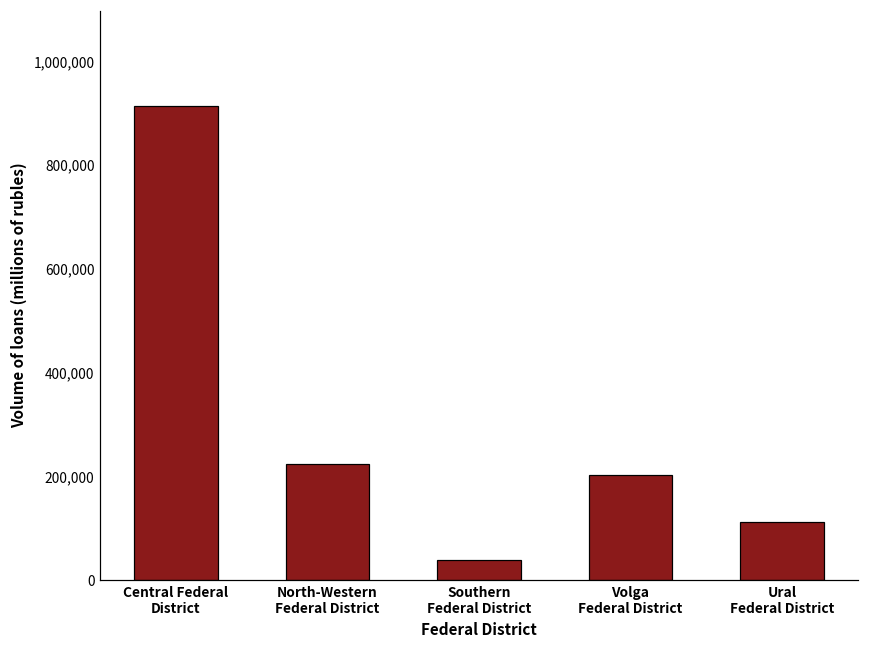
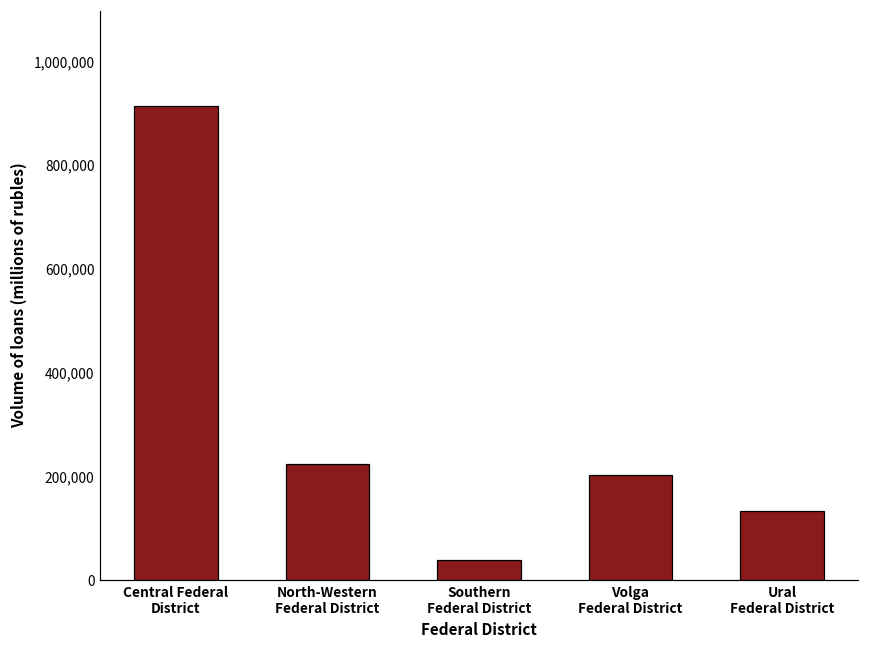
Ural Federal District: 110,000 -> 130,000
